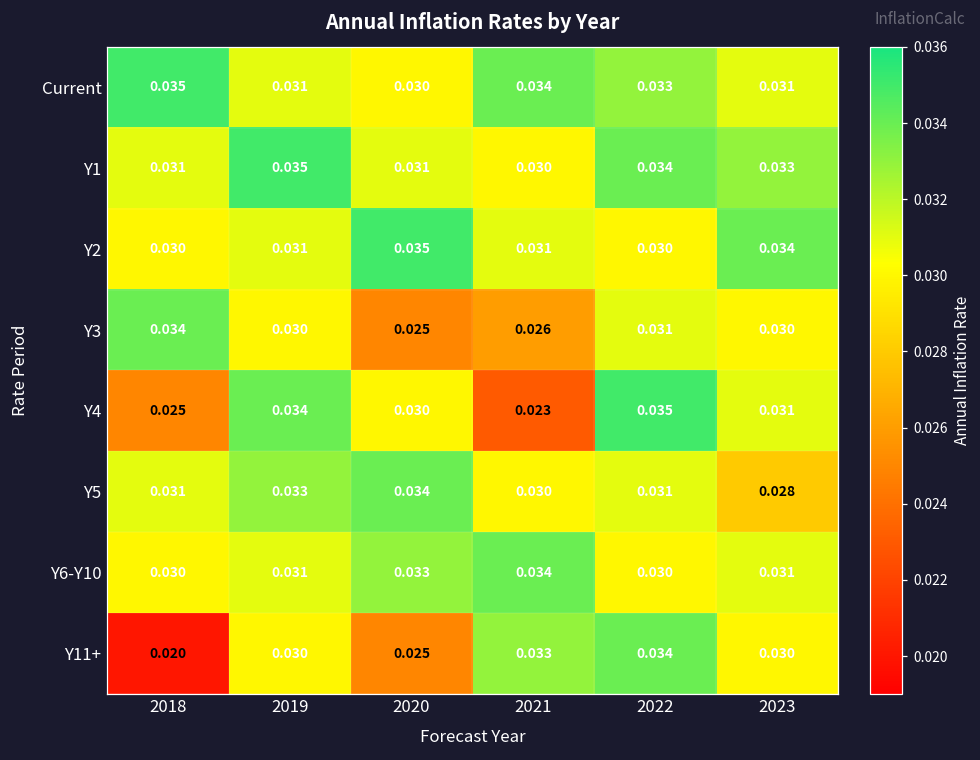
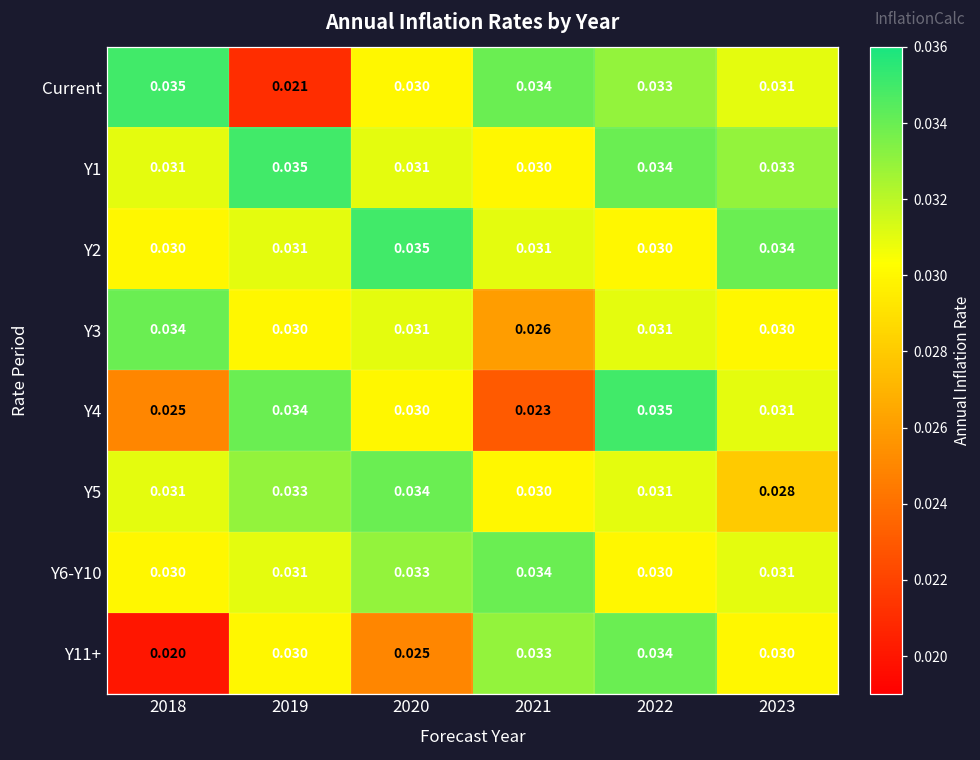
Current, 2019: 0.031 -> 0.021
Y3, 2020: 0.025 -> 0.031
